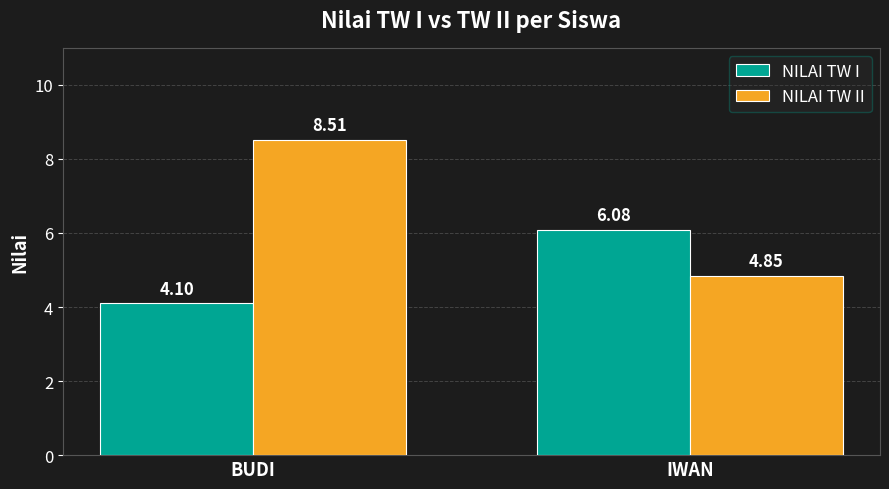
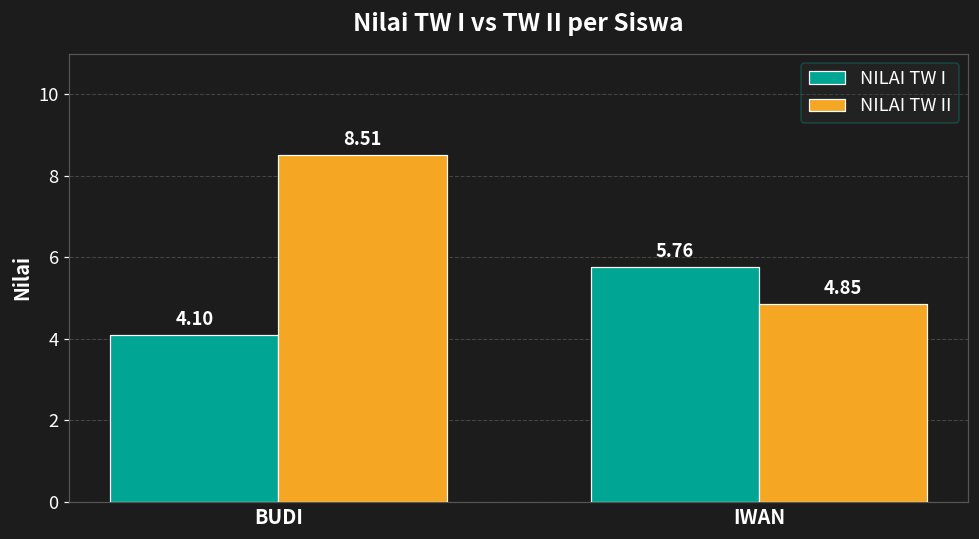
NILAI TW I, IWAN: 6.08 -> 5.76
